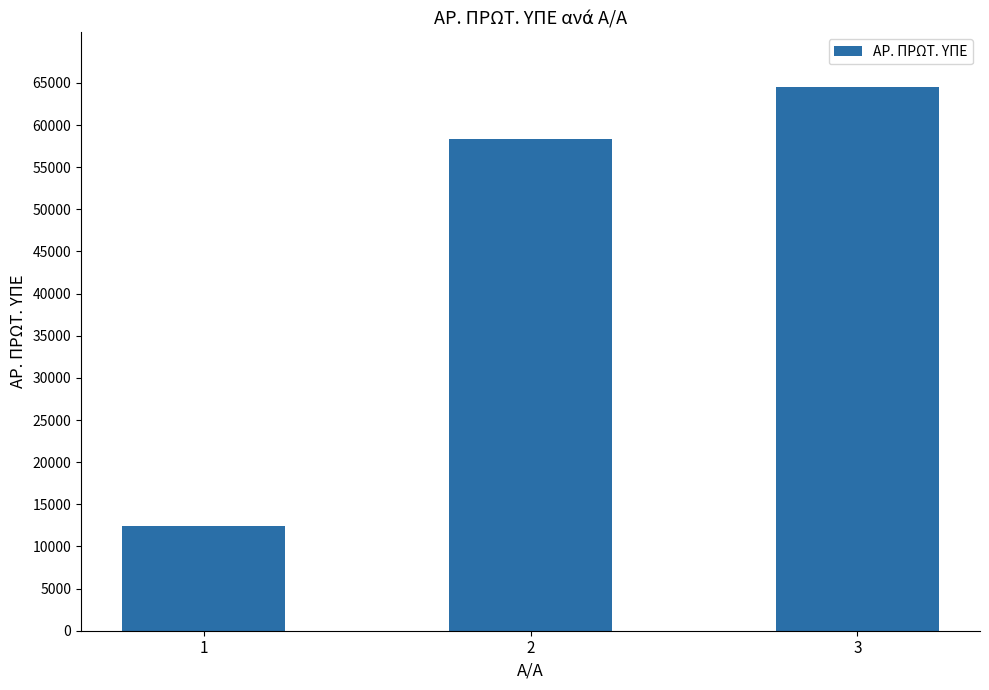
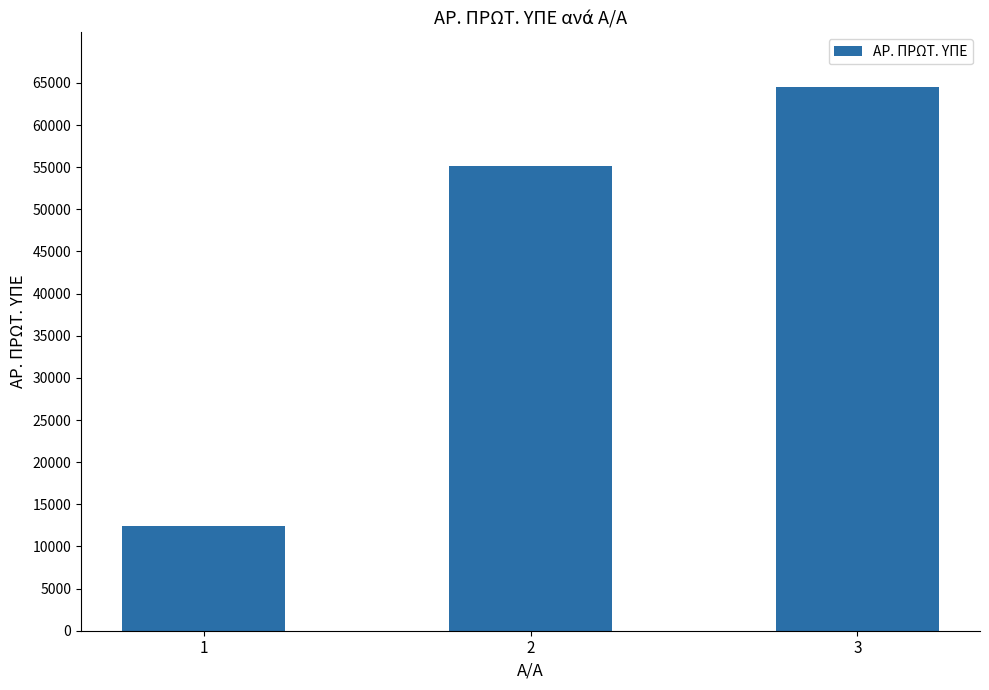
2: 58000 -> 55000
